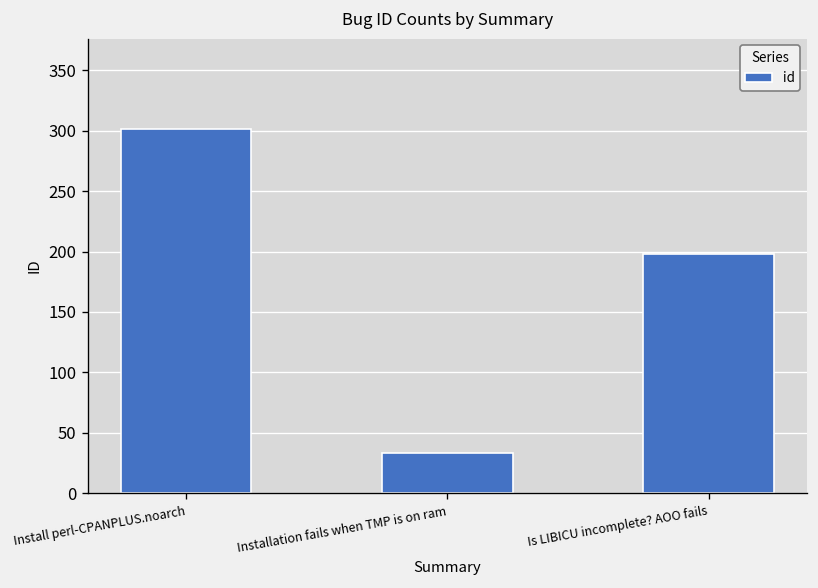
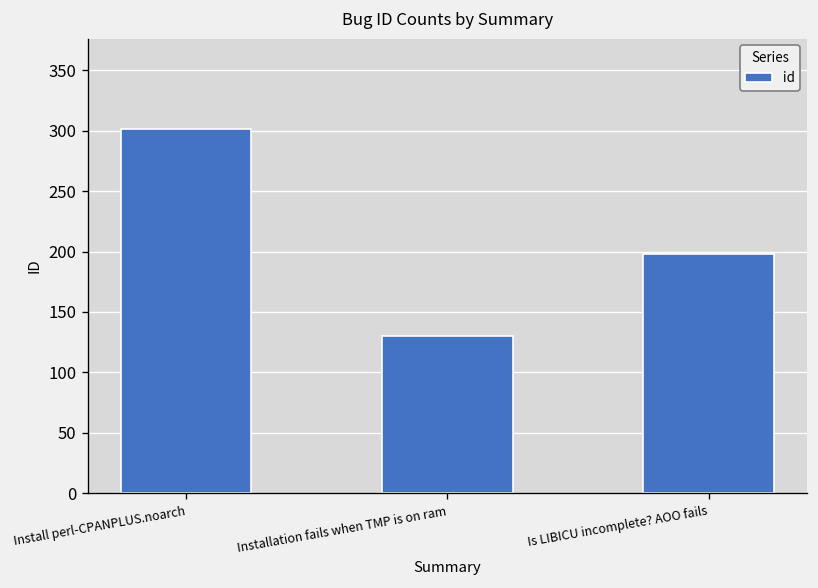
Installation fails when TMP is on ram: 33 -> 130
